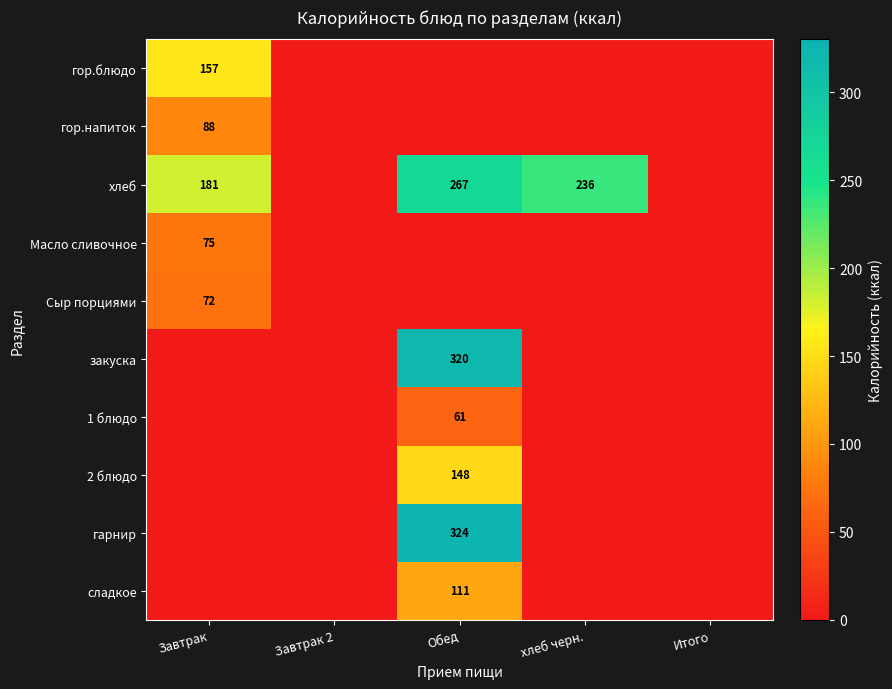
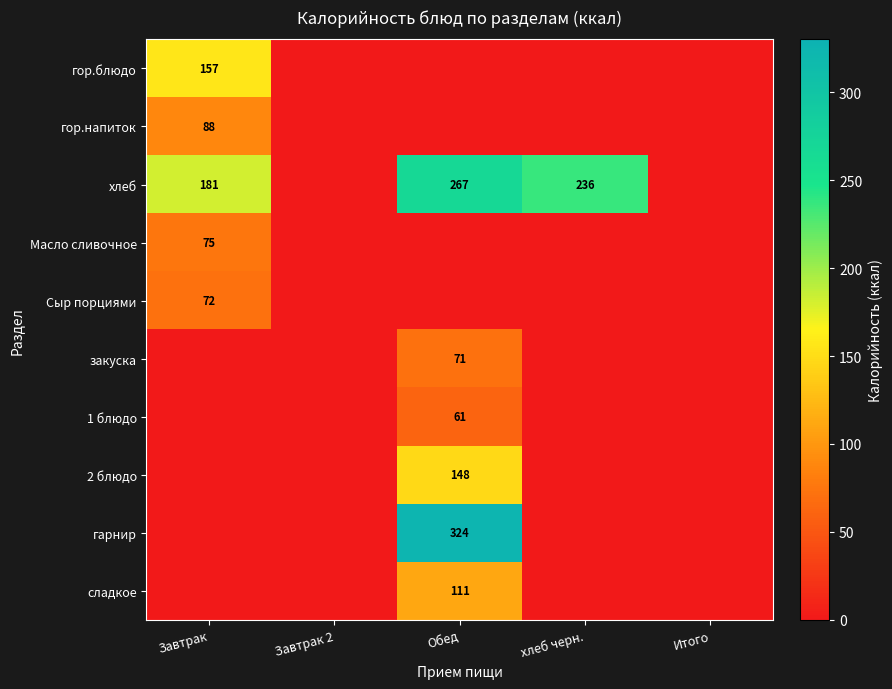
закуска, Обед: 320 -> 71
